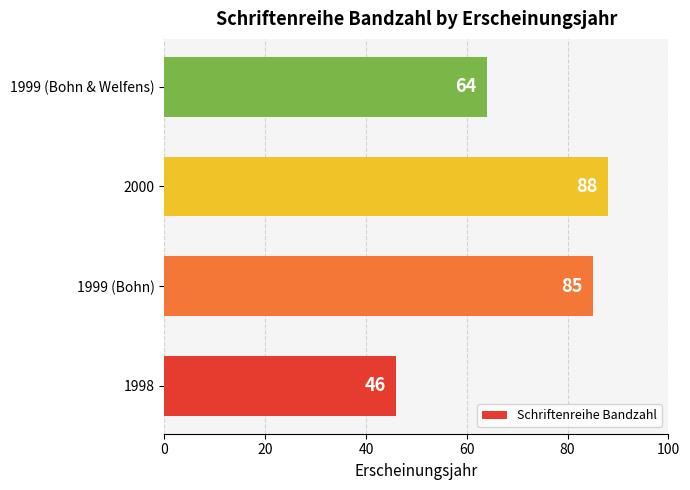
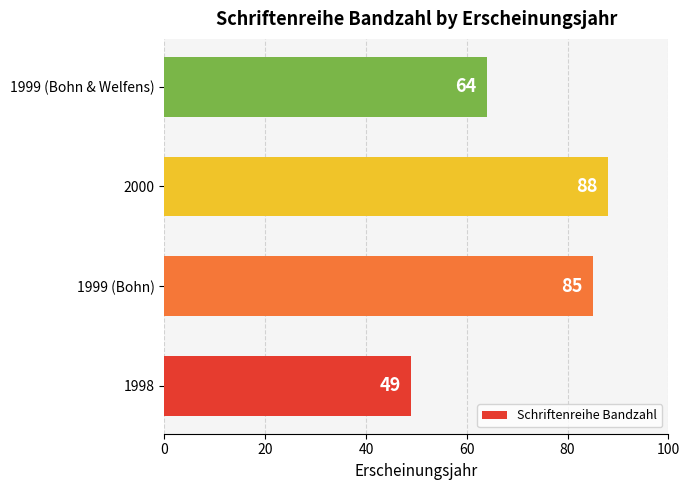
1998: 46 -> 49
